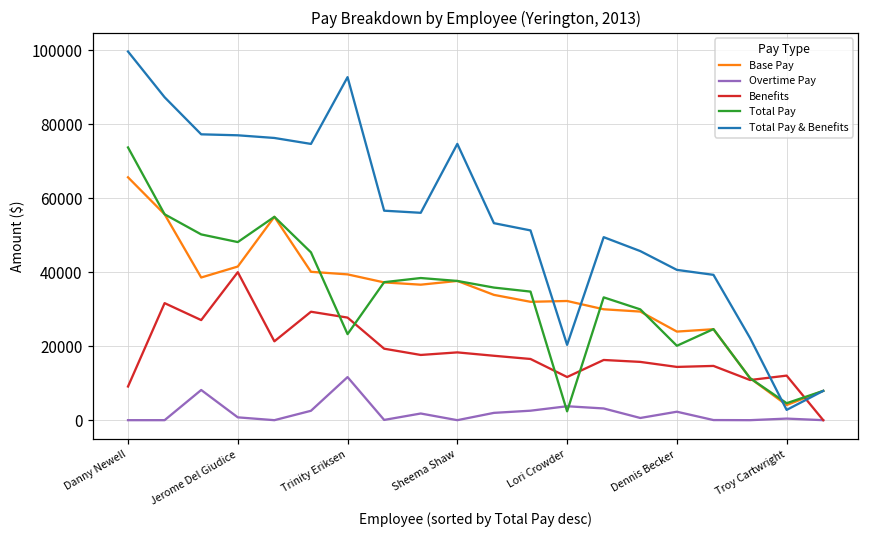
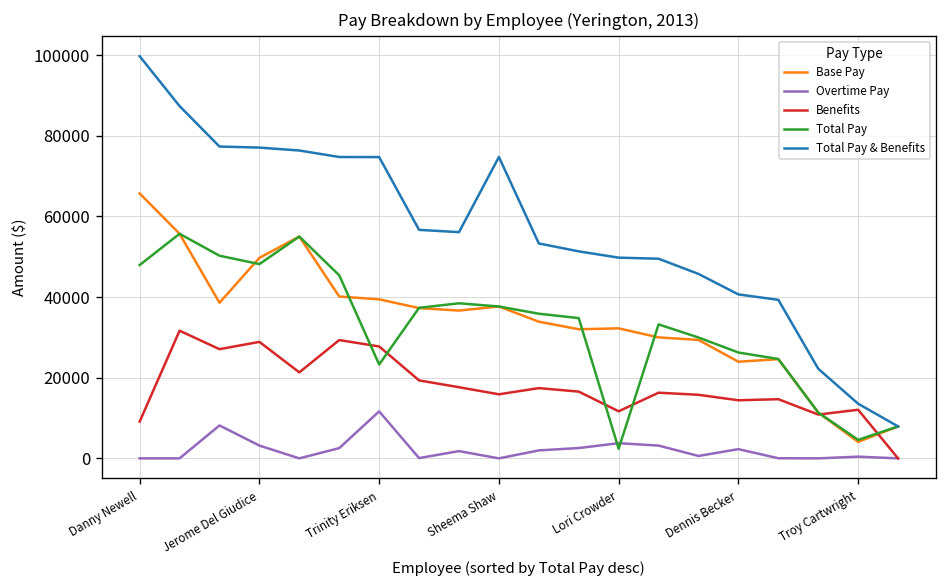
Total Pay, Danny Newell: 74000 -> 48000
Base Pay, Jerome Del Giudice: 42000 -> 50000
Overtime Pay, Jerome Del Giudice: 1000 -> 3000
Benefits, Jerome Del Giudice: 40000 -> 29000
Total Pay & Benefits, Trinity Eriksen: 93000 -> 75000
Benefits, Sheema Shaw: 18000 -> 16000
Total Pay & Benefits, Lori Crowder: 20000 -> 50000
Total Pay, Dennis Becker: 20000 -> 26000
Total Pay & Benefits, Troy Cartwright: 3000 -> 14000
